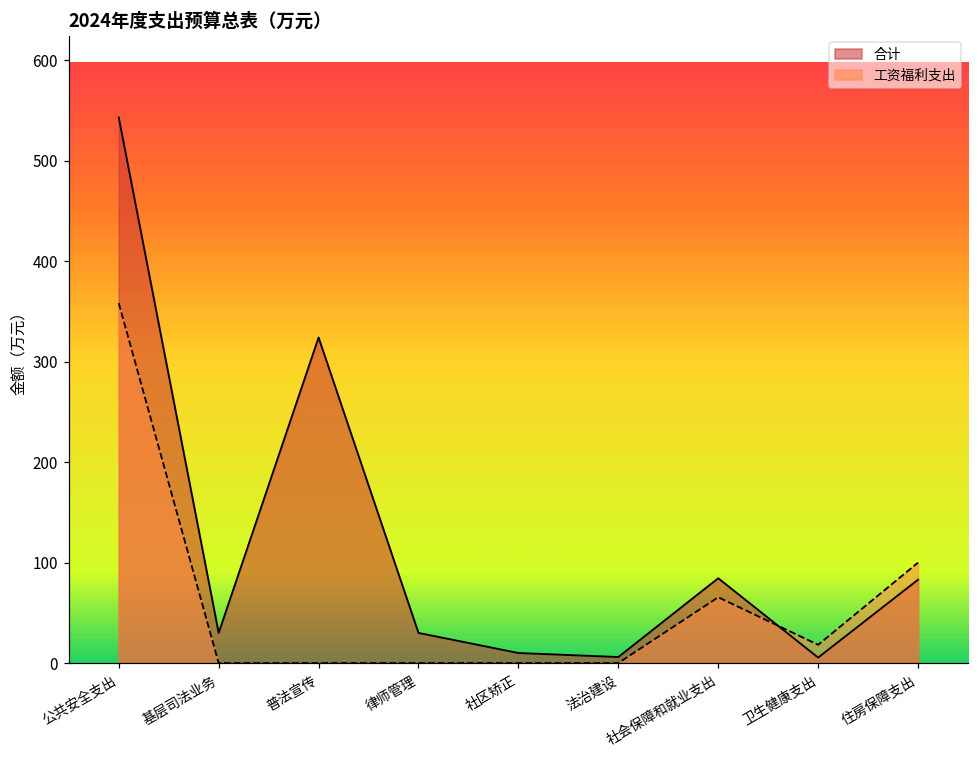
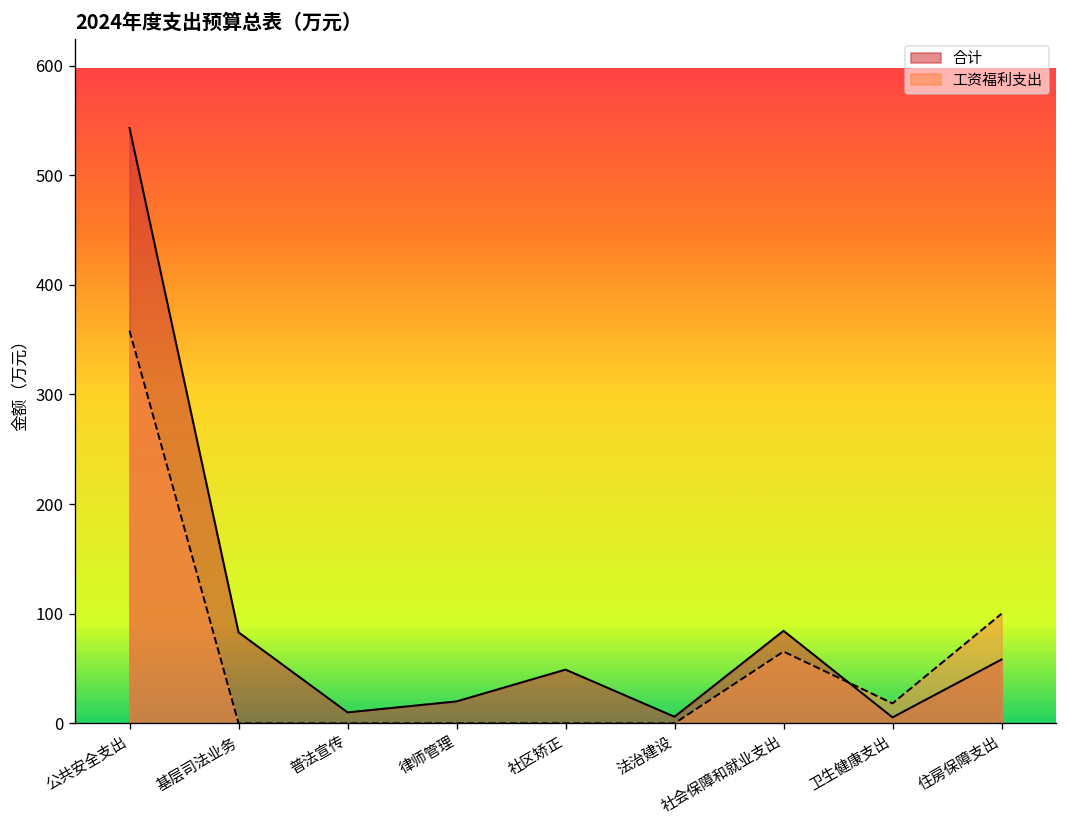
合计, 基层司法业务: 30 -> 80
合计, 普法宣传: 320 -> 10
合计, 律师管理: 30 -> 20
合计, 社区矫正: 10 -> 50
合计, 住房保障支出: 80 -> 60
